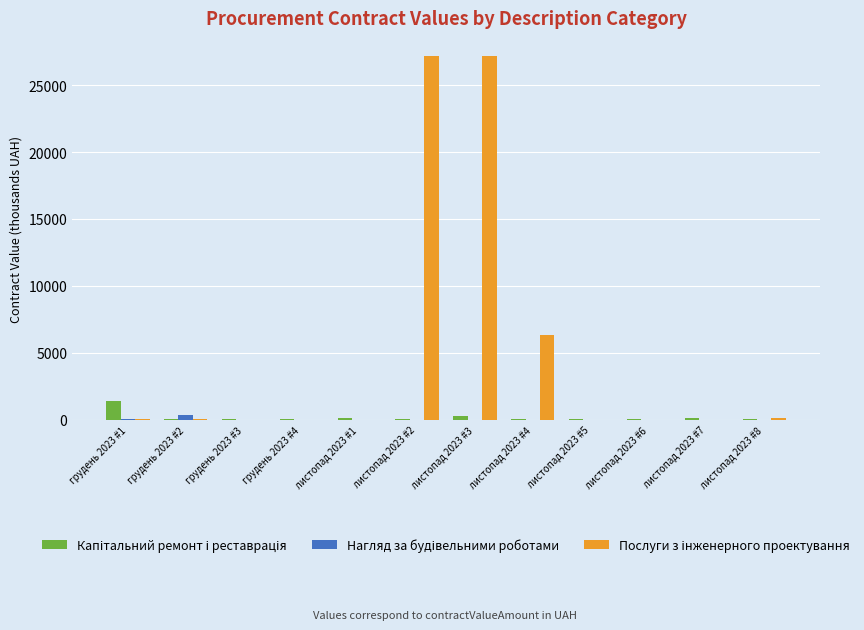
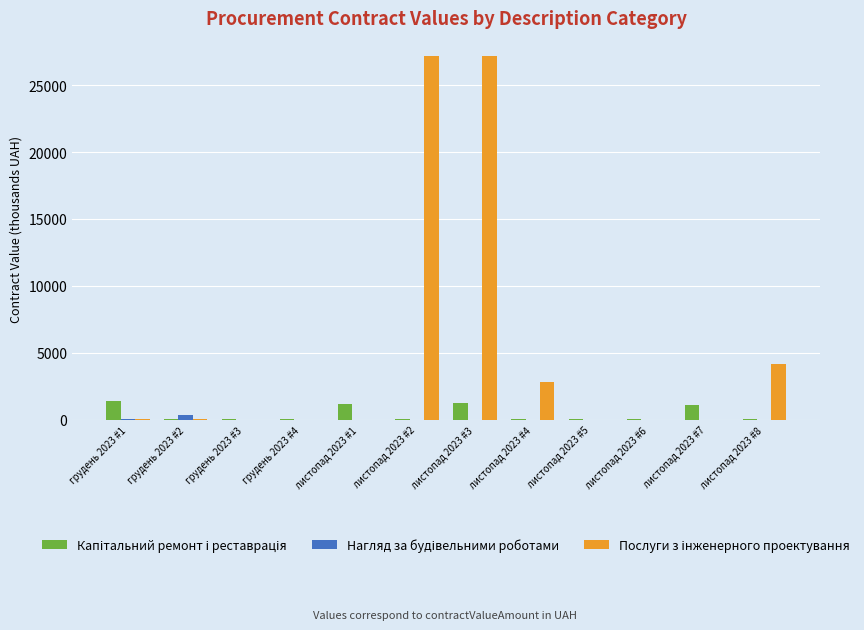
Капітальний ремонт і реставрація, листопад 2023 #1: 200 -> 1100
Капітальний ремонт і реставрація, листопад 2023 #3: 200 -> 1200
Послуги з інженерного проектування, листопад 2023 #4: 6300 -> 2800
Капітальний ремонт і реставрація, листопад 2023 #7: 100 -> 1100
Послуги з інженерного проектування, листопад 2023 #8: 100 -> 4200
